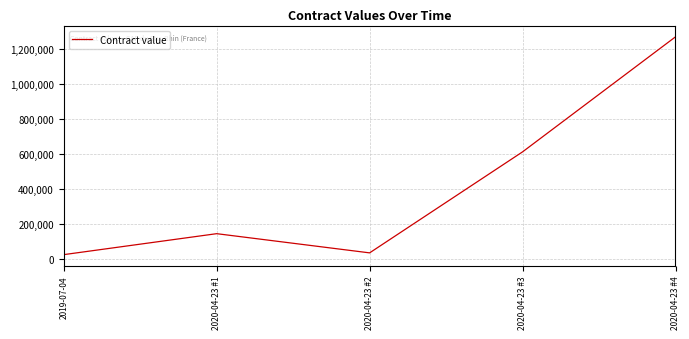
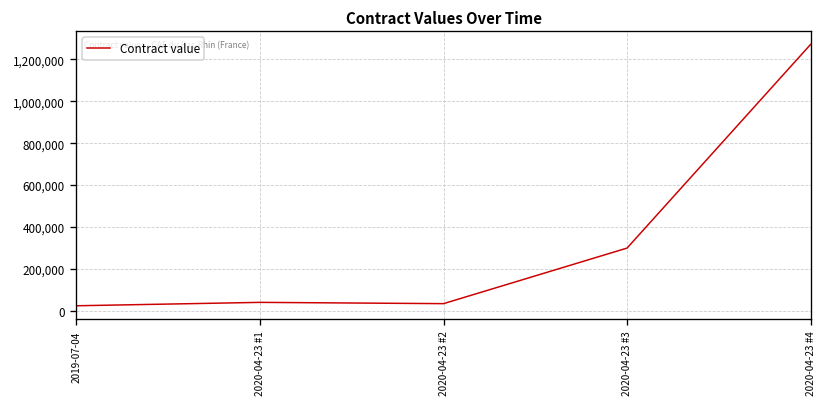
2020-04-23 #1: 140,000 -> 40,000
2020-04-23 #3: 610,000 -> 300,000
